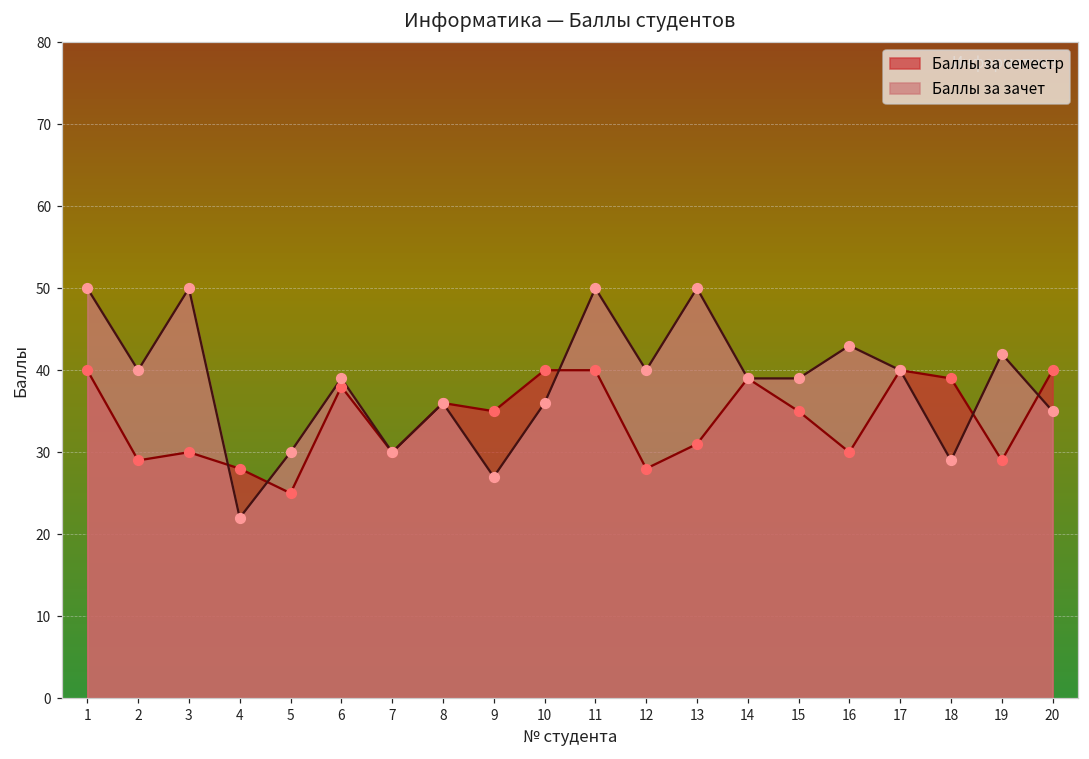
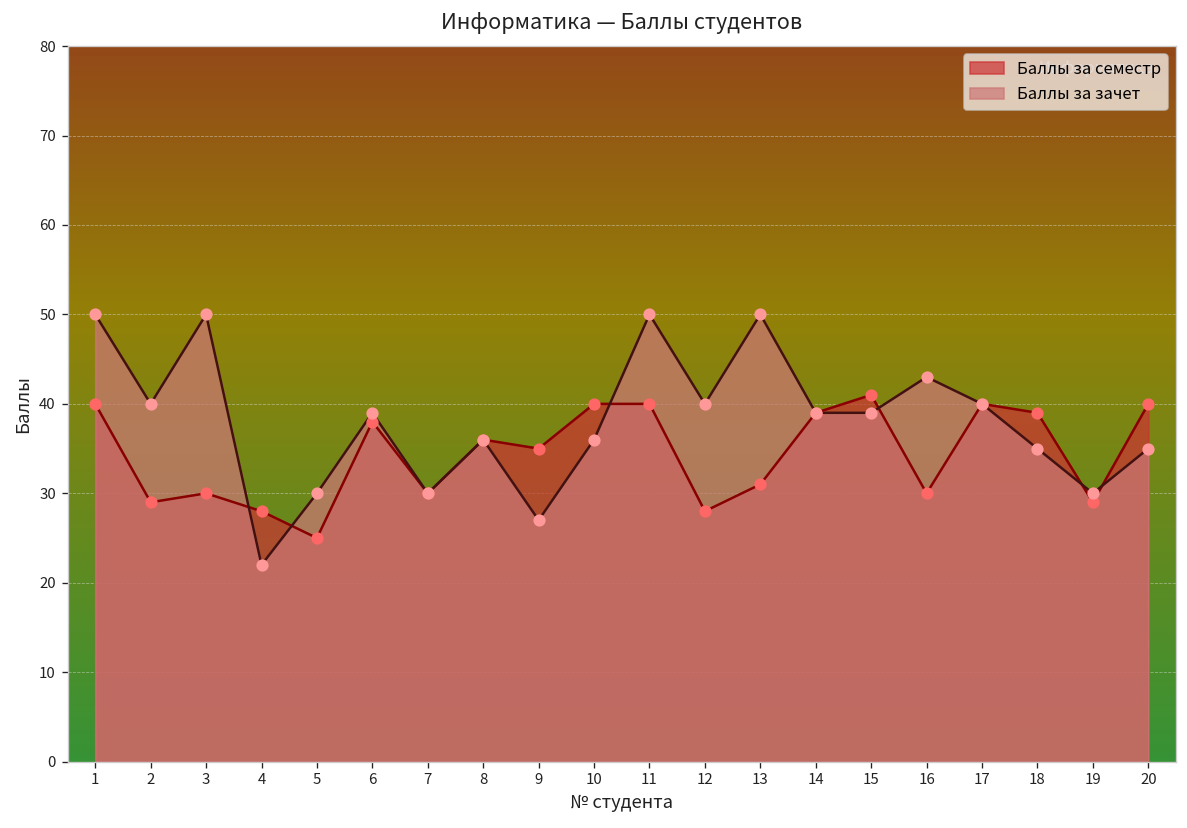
Баллы за семестр, 15: 35 -> 41
Баллы за зачет, 18: 29 -> 35
Баллы за зачет, 19: 42 -> 30
